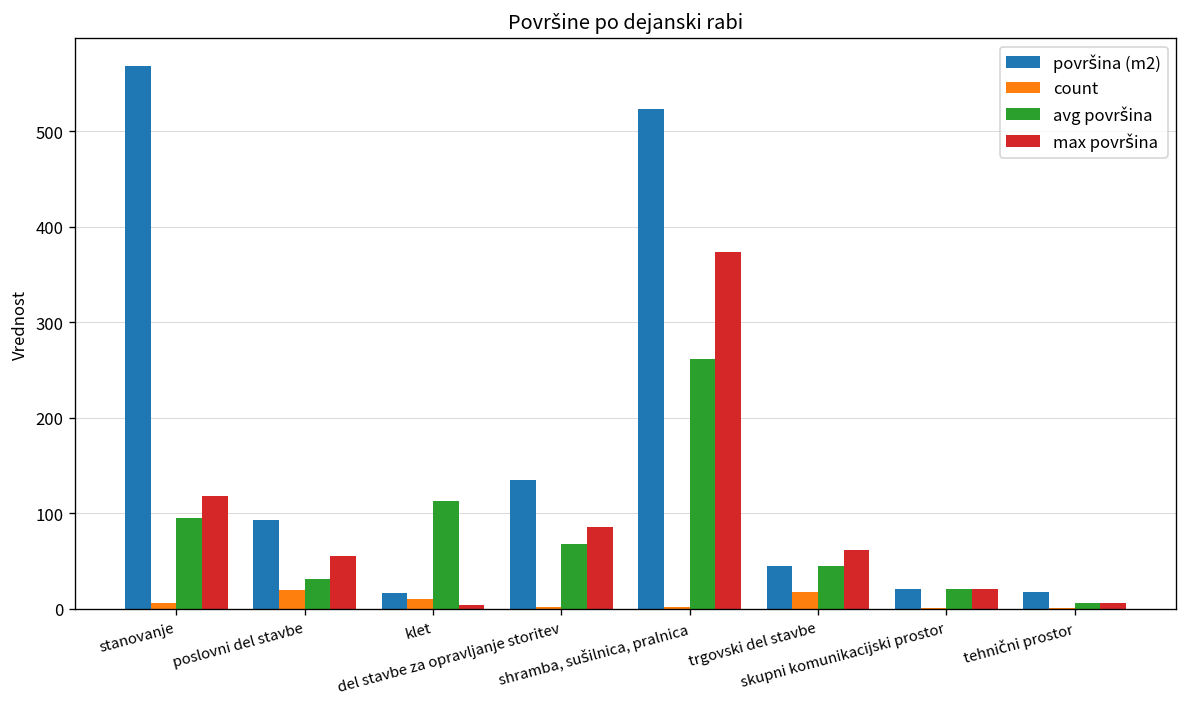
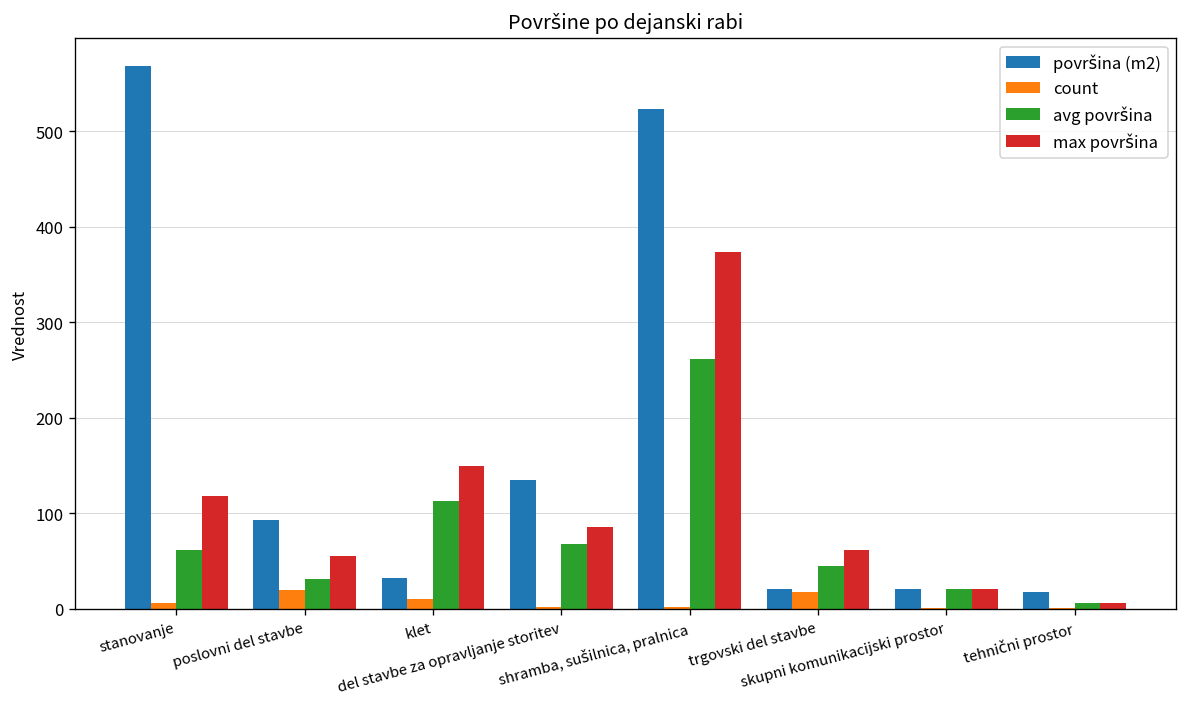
avg površina, stanovanje: 90 -> 60
površina (m2), klet: 20 -> 30
max površina, klet: 0 -> 150
površina (m2), trgovski del stavbe: 50 -> 20
